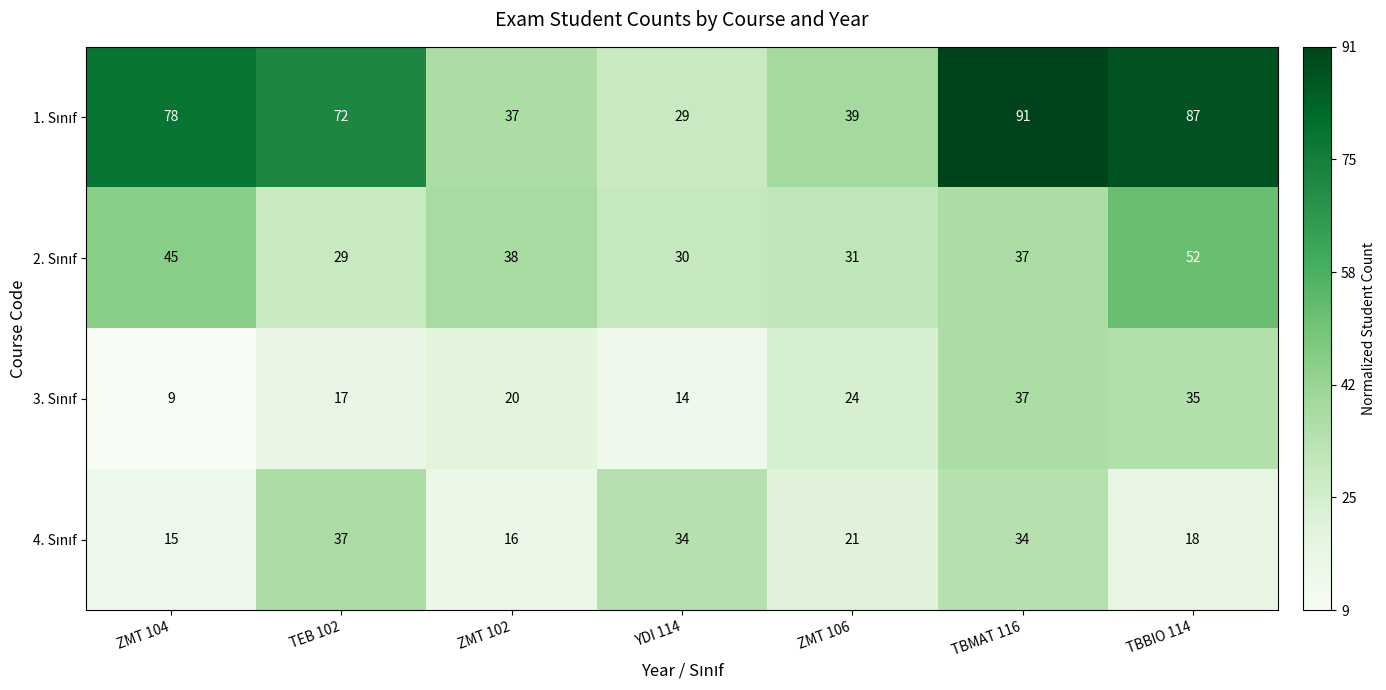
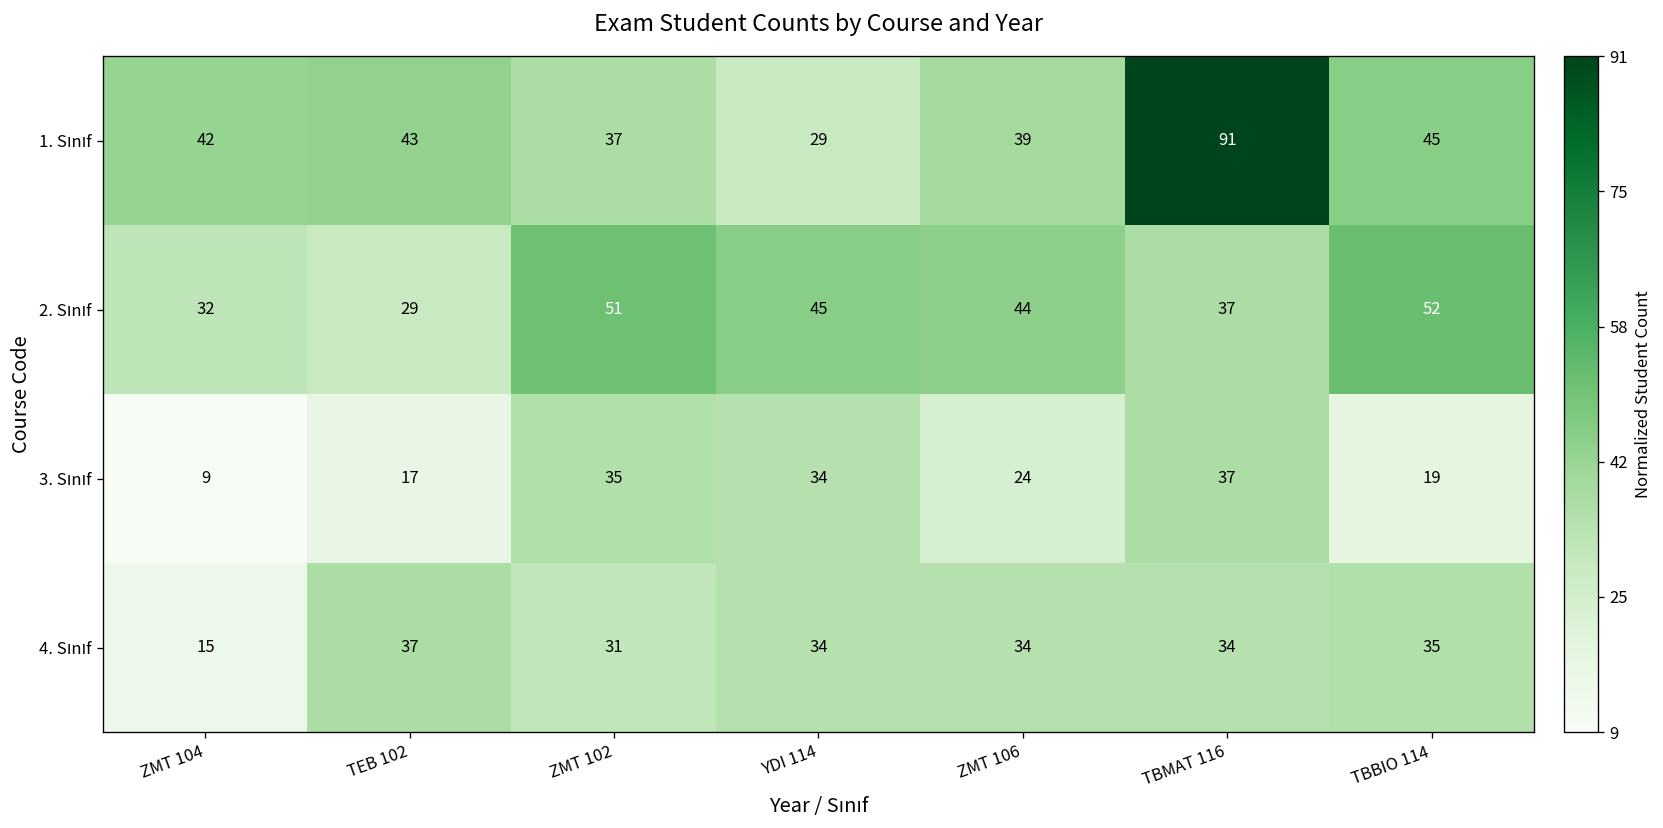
1. Sınıf, ZMT 104: 78 -> 42
1. Sınıf, TEB 102: 72 -> 43
1. Sınıf, TBBIO 114: 87 -> 45
2. Sınıf, ZMT 104: 45 -> 32
2. Sınıf, ZMT 102: 38 -> 51
2. Sınıf, YDI 114: 30 -> 45
2. Sınıf, ZMT 106: 31 -> 44
3. Sınıf, ZMT 102: 20 -> 35
3. Sınıf, YDI 114: 14 -> 34
3. Sınıf, TBBIO 114: 35 -> 19
4. Sınıf, ZMT 102: 16 -> 31
4. Sınıf, ZMT 106: 21 -> 34
4. Sınıf, TBBIO 114: 18 -> 35
